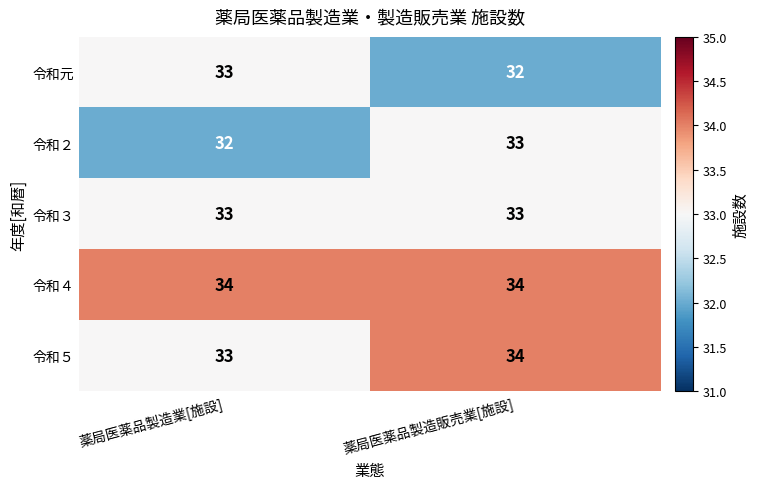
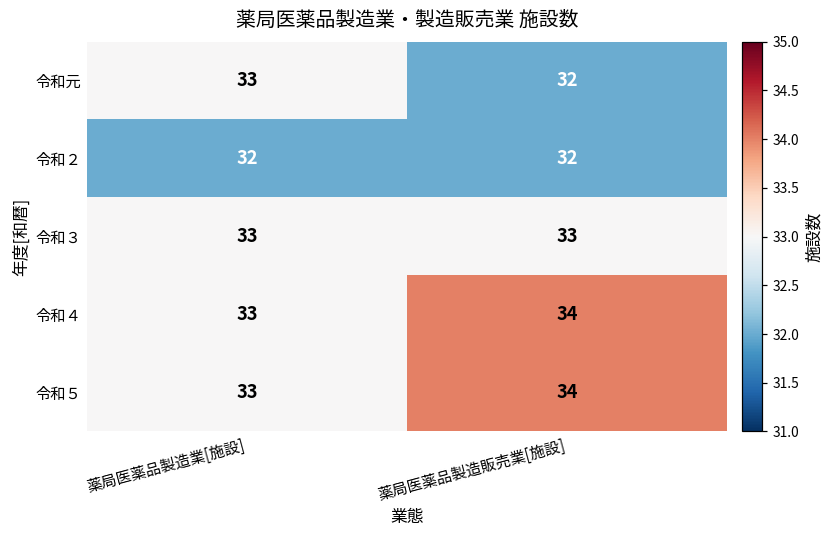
令和２, 薬局医薬品製造販売業[施設]: 33 -> 32
令和４, 薬局医薬品製造業[施設]: 34 -> 33
